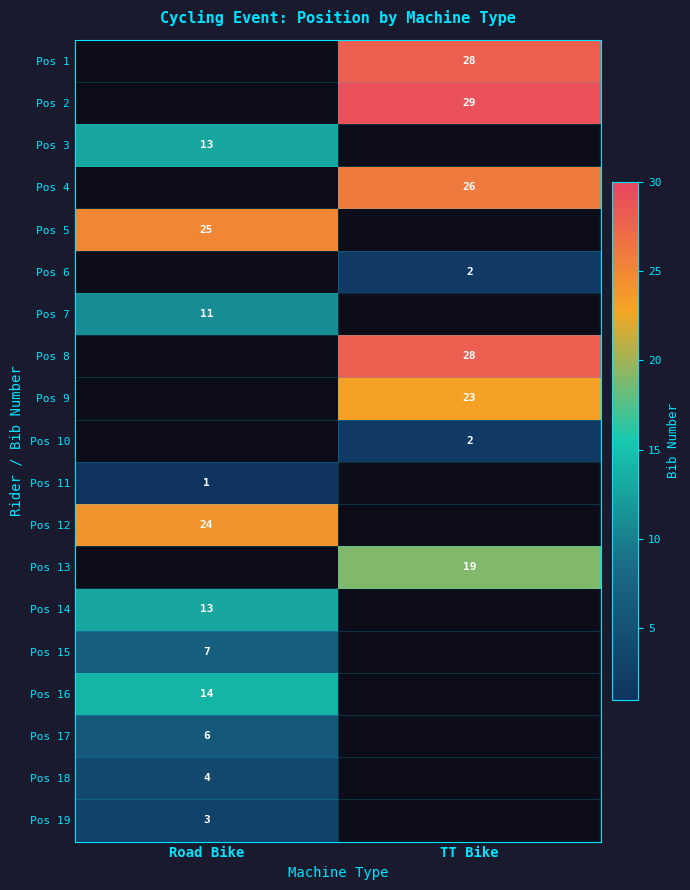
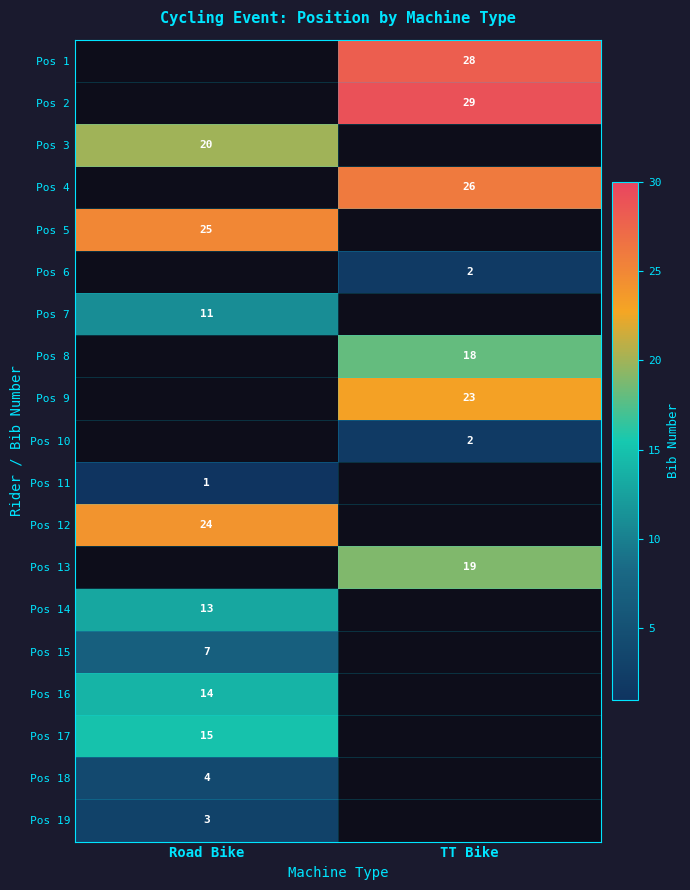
Pos 3, Road Bike: 13 -> 20
Pos 8, TT Bike: 28 -> 18
Pos 17, Road Bike: 6 -> 15
